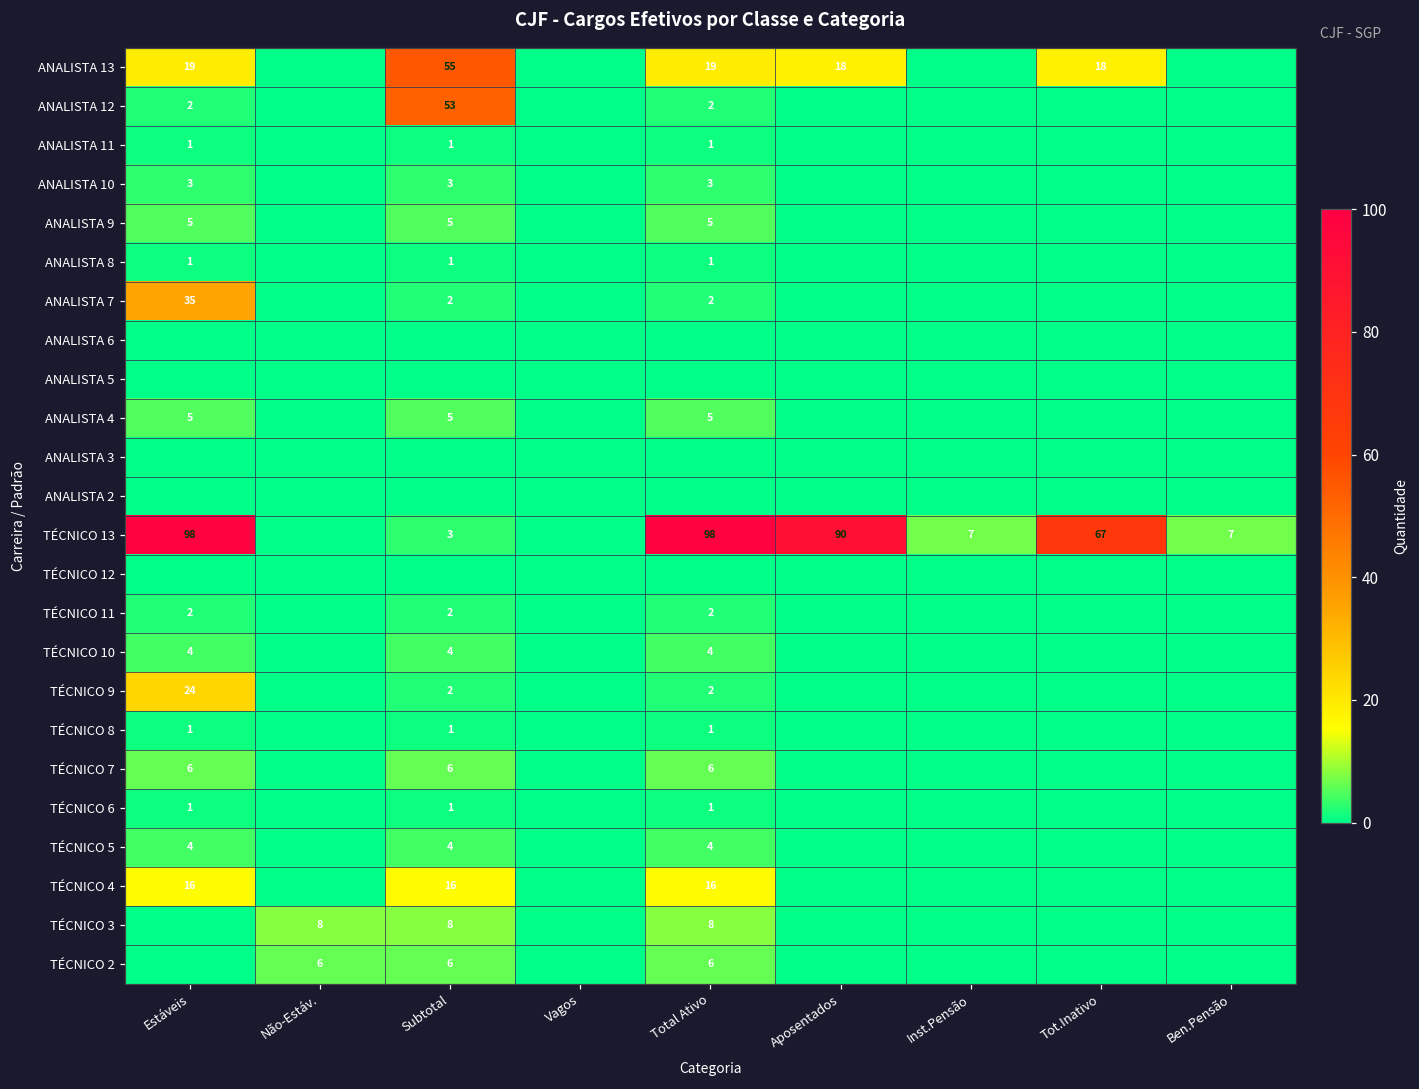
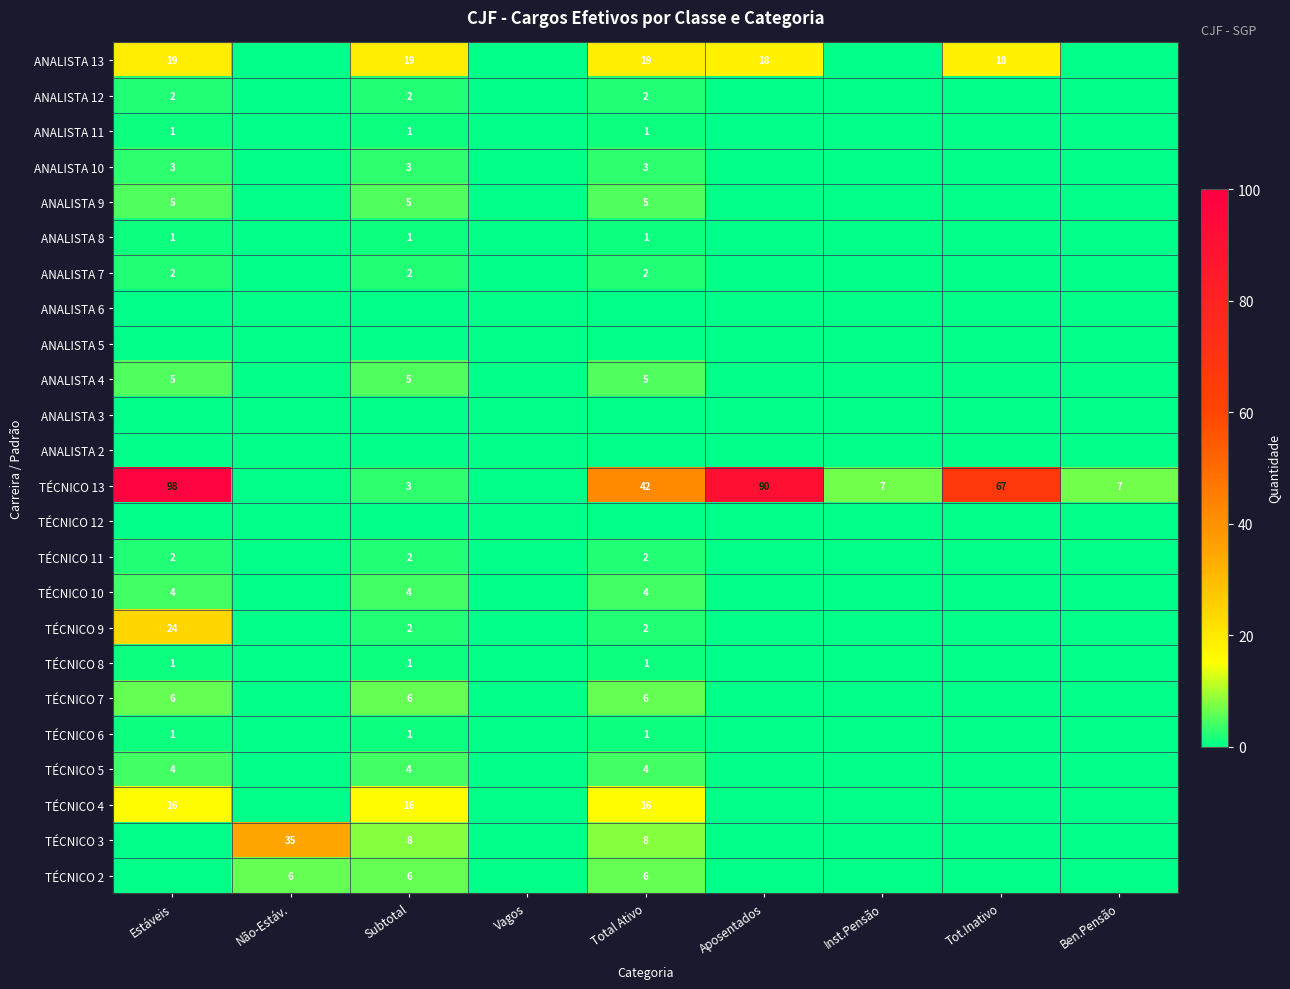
ANALISTA 13, Subtotal: 55 -> 19
ANALISTA 12, Subtotal: 53 -> 2
ANALISTA 7, Estáveis: 35 -> 2
TÉCNICO 13, Total Ativo: 98 -> 42
TÉCNICO 3, Não-Estáv.: 8 -> 35
